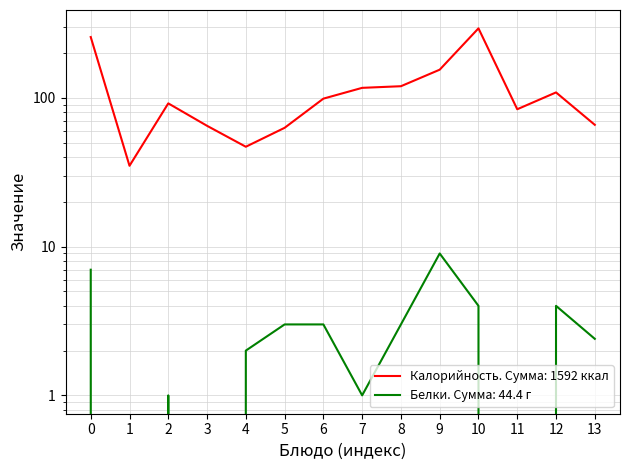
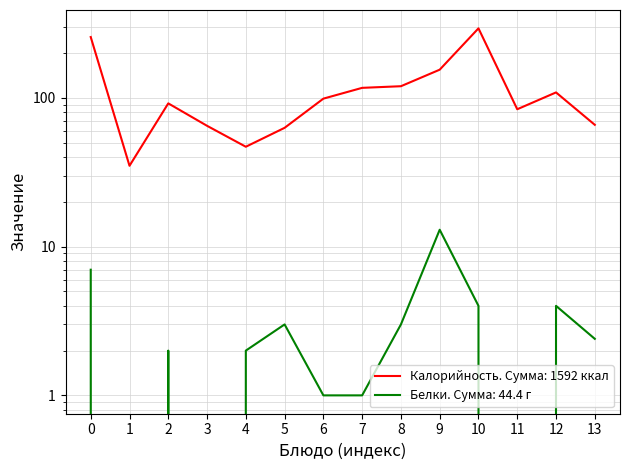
Белки. Сумма: 44.4 г, 2: 1 -> 2
Белки. Сумма: 44.4 г, 6: 3 -> 1
Белки. Сумма: 44.4 г, 9: 9 -> 13
